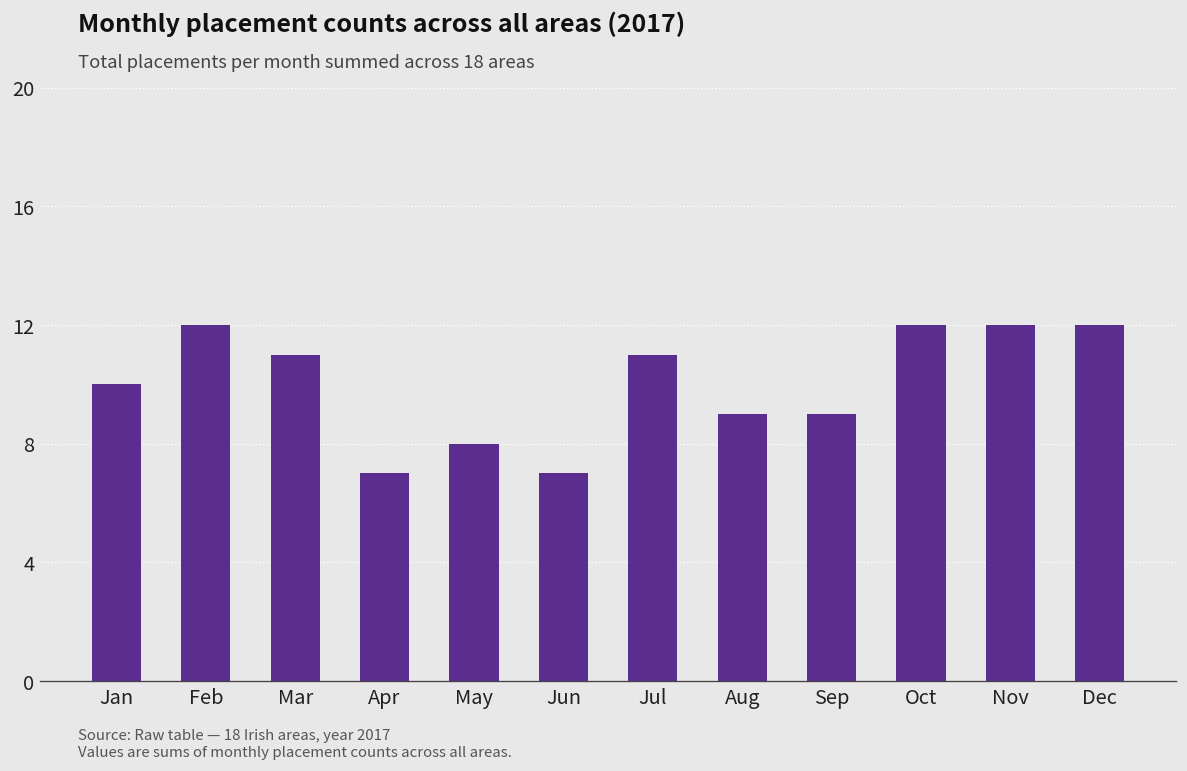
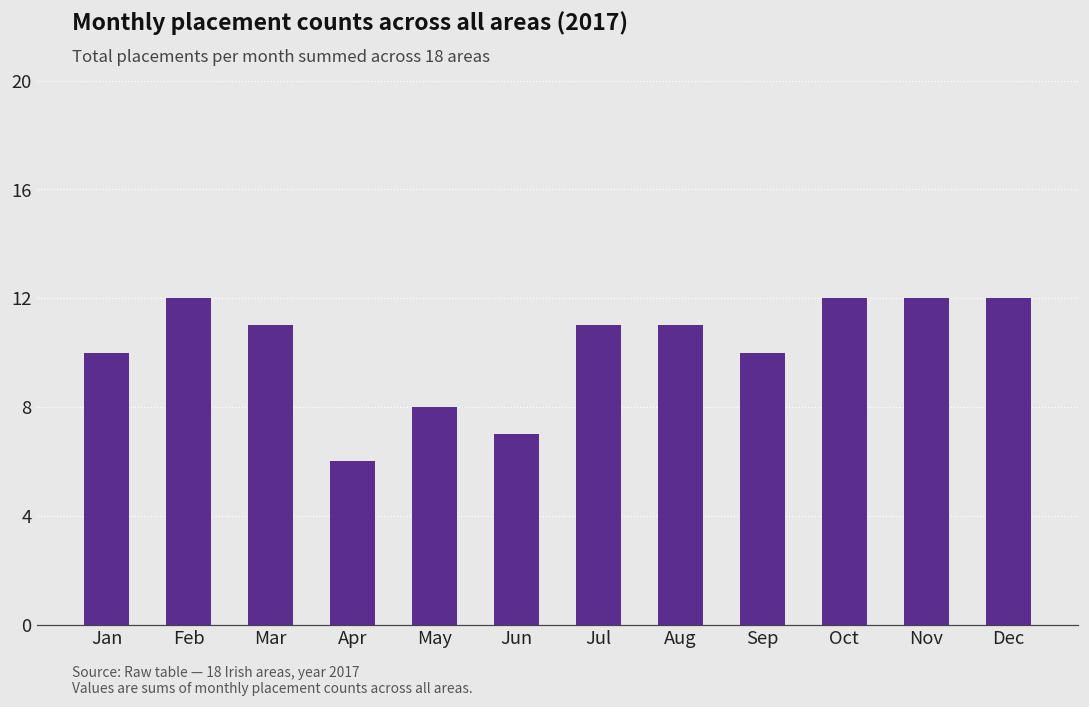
Apr: 7 -> 6
Aug: 9 -> 11
Sep: 9 -> 10
